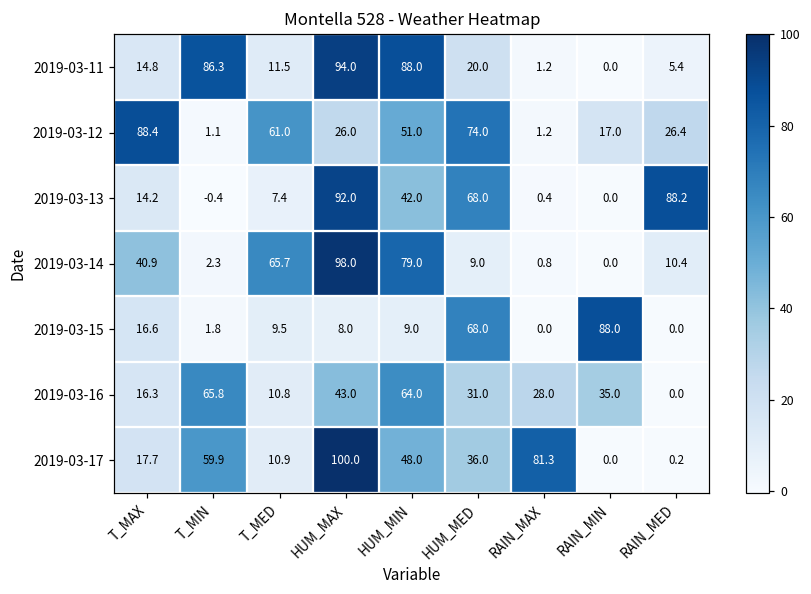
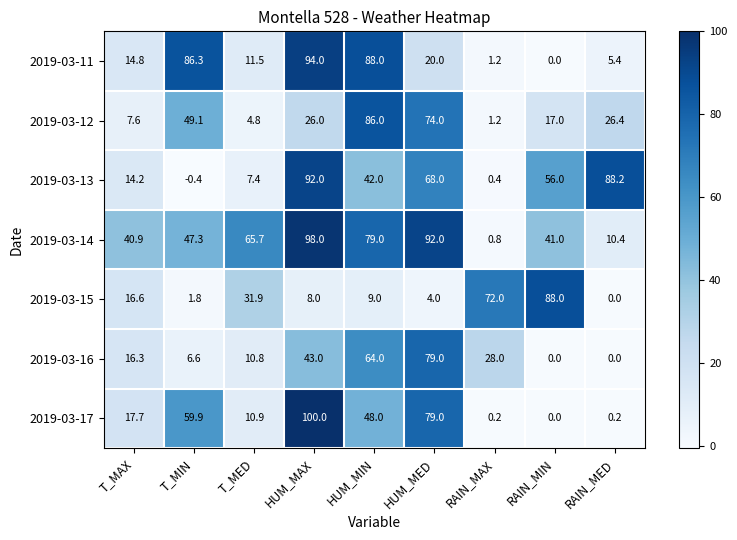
2019-03-12, T_MAX: 88.4 -> 7.6
2019-03-12, T_MIN: 1.1 -> 49.1
2019-03-12, T_MED: 61.0 -> 4.8
2019-03-12, HUM_MIN: 51.0 -> 86.0
2019-03-13, RAIN_MIN: 0.0 -> 56.0
2019-03-14, T_MIN: 2.3 -> 47.3
2019-03-14, HUM_MED: 9.0 -> 92.0
2019-03-14, RAIN_MIN: 0.0 -> 41.0
2019-03-15, T_MED: 9.5 -> 31.9
2019-03-15, HUM_MED: 68.0 -> 4.0
2019-03-15, RAIN_MAX: 0.0 -> 72.0
2019-03-16, T_MIN: 65.8 -> 6.6
2019-03-16, HUM_MED: 31.0 -> 79.0
2019-03-16, RAIN_MIN: 35.0 -> 0.0
2019-03-17, HUM_MED: 36.0 -> 79.0
2019-03-17, RAIN_MAX: 81.3 -> 0.2
